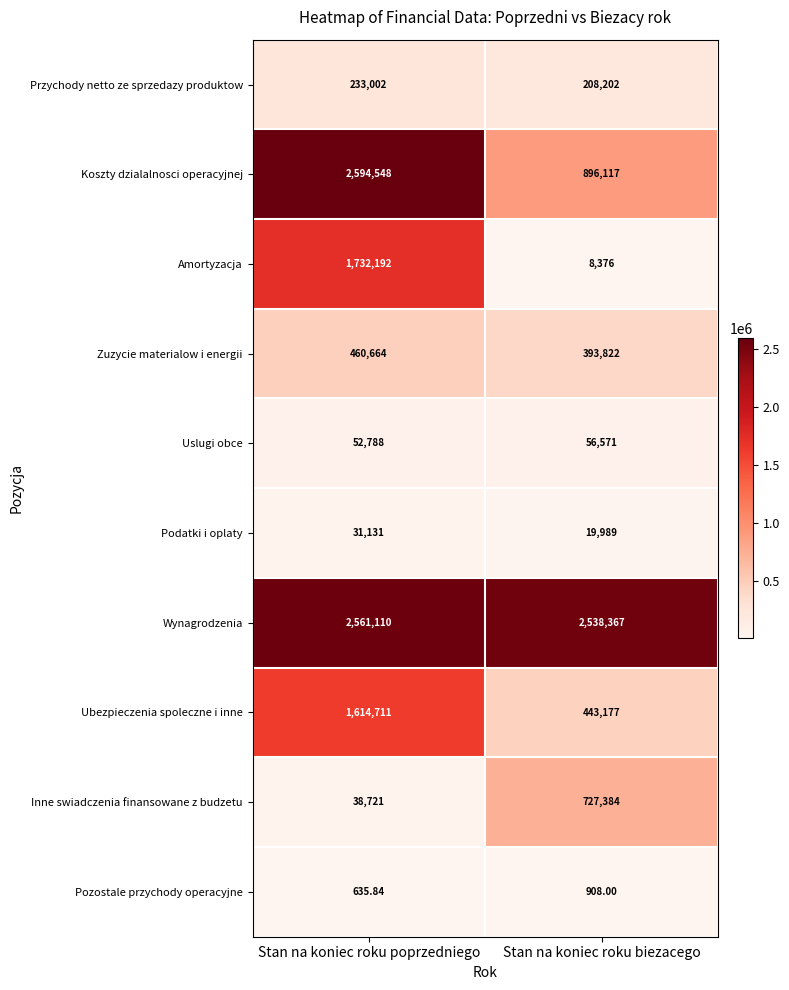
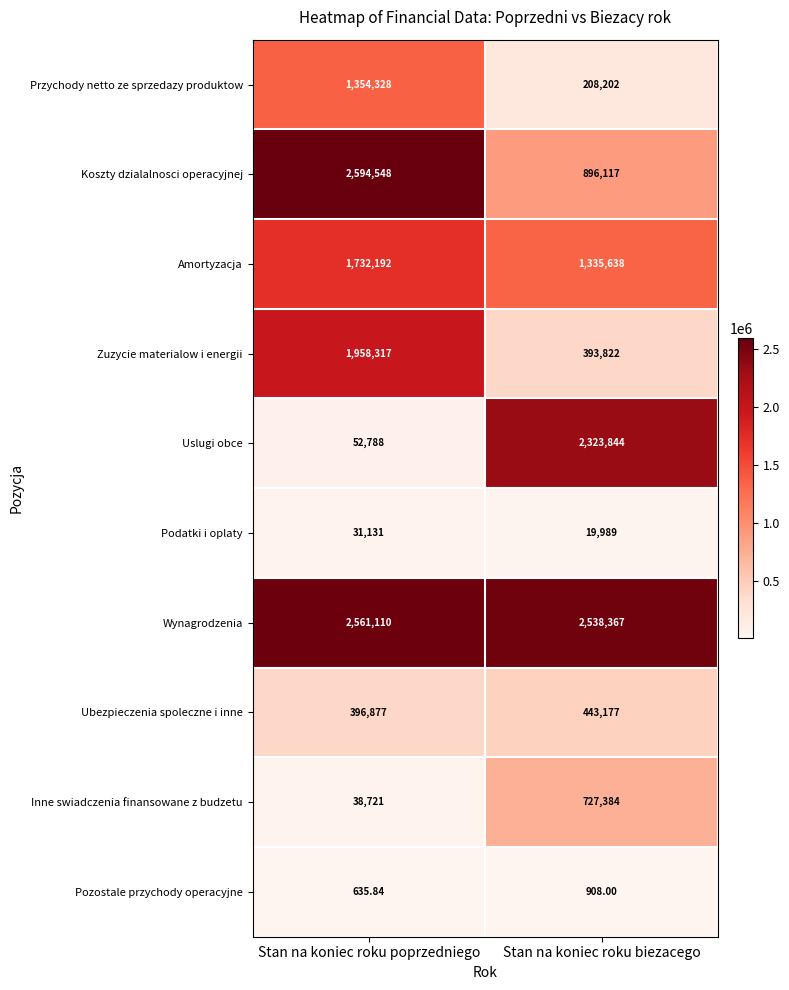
Przychody netto ze sprzedazy produktow, Stan na koniec roku poprzedniego: 233,002 -> 1,354,328
Amortyzacja, Stan na koniec roku biezacego: 8,376 -> 1,335,638
Zuzycie materialow i energii, Stan na koniec roku poprzedniego: 460,664 -> 1,958,317
Uslugi obce, Stan na koniec roku biezacego: 56,571 -> 2,323,844
Ubezpieczenia spoleczne i inne, Stan na koniec roku poprzedniego: 1,614,711 -> 396,877
